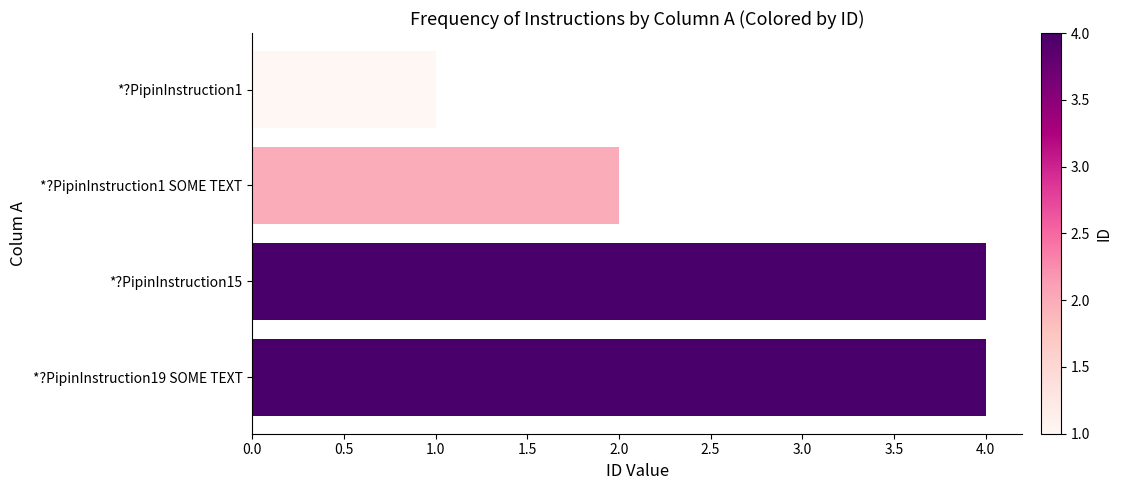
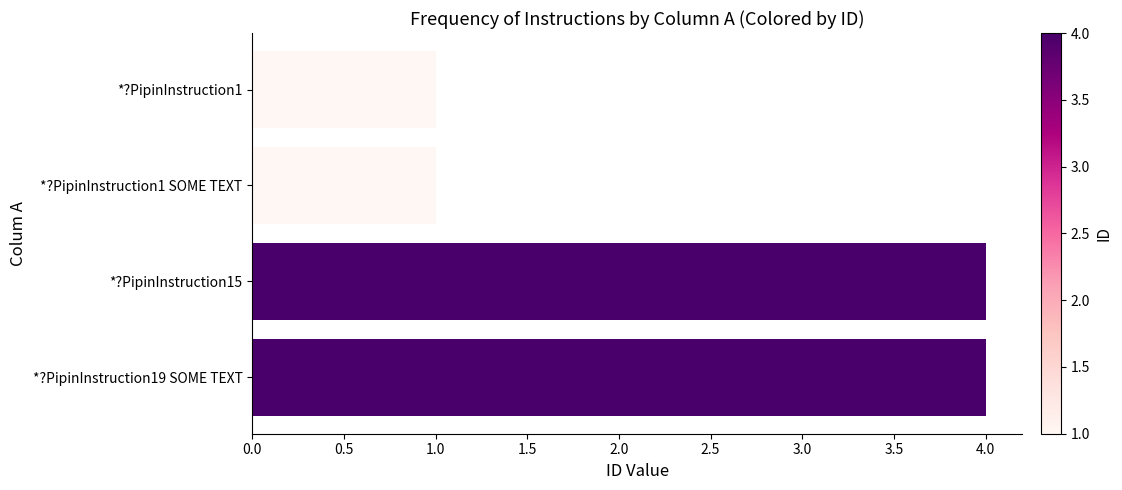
*?PipinInstruction1 SOME TEXT: 2 -> 1
